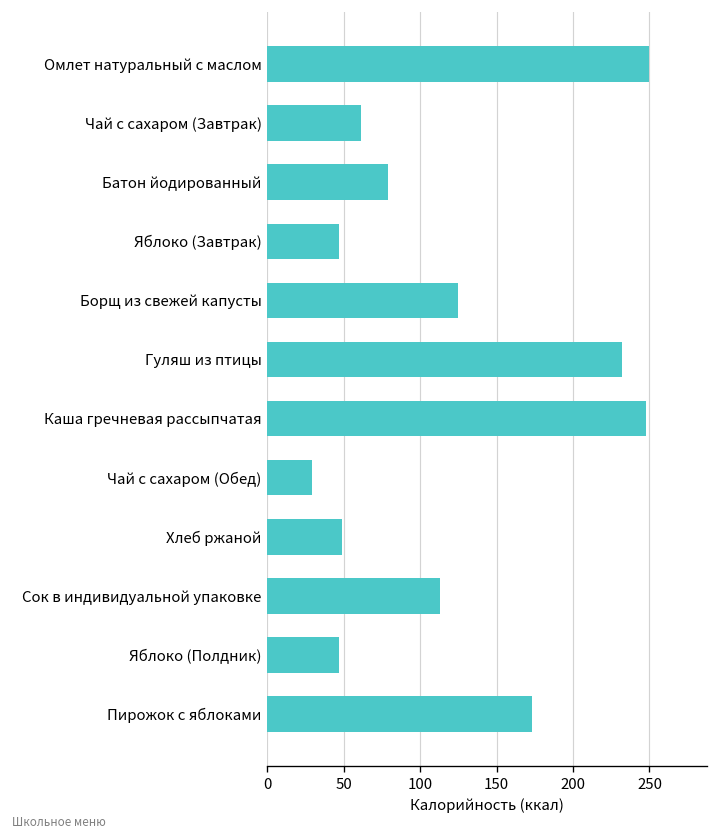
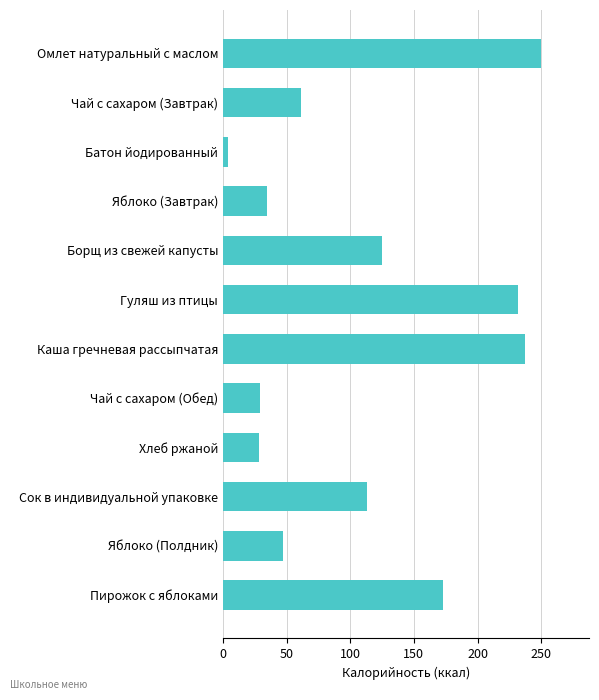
Батон йодированный: 79 -> 4
Яблоко (Завтрак): 47 -> 35
Каша гречневая рассыпчатая: 248 -> 237
Хлеб ржаной: 49 -> 28
